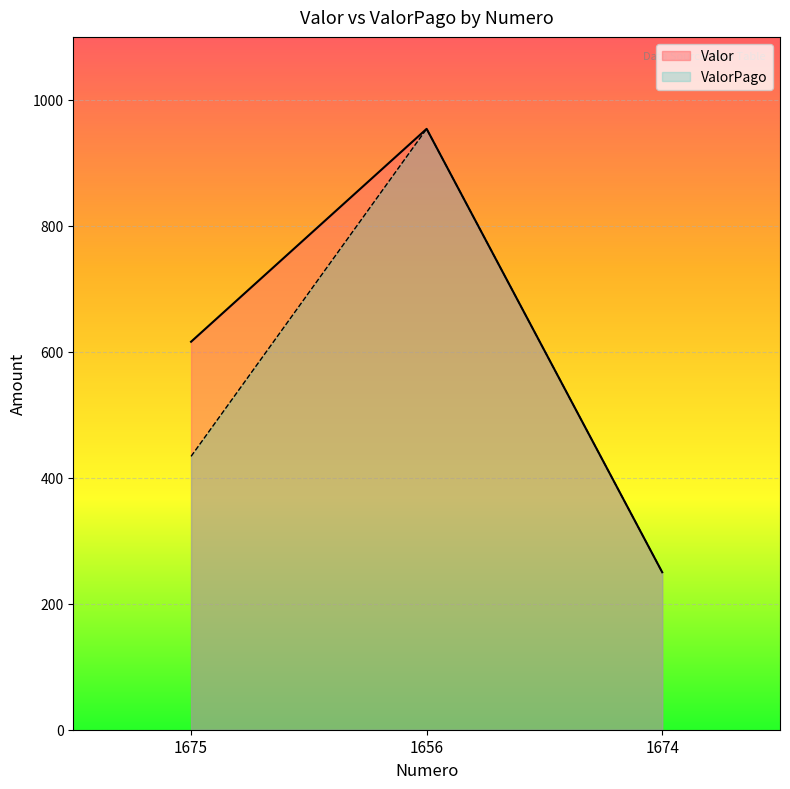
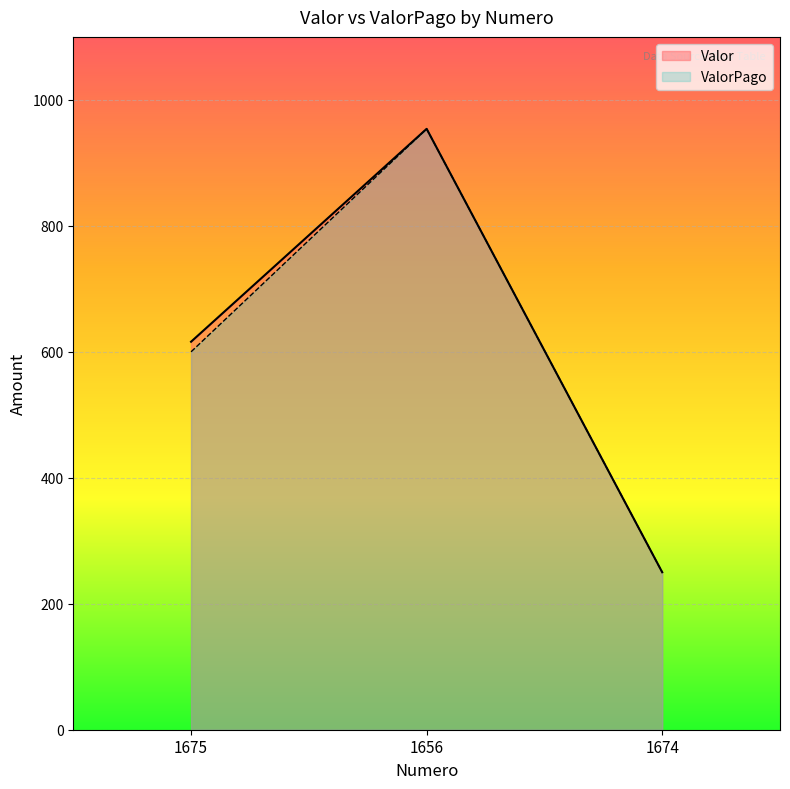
ValorPago, 1675: 430 -> 600
